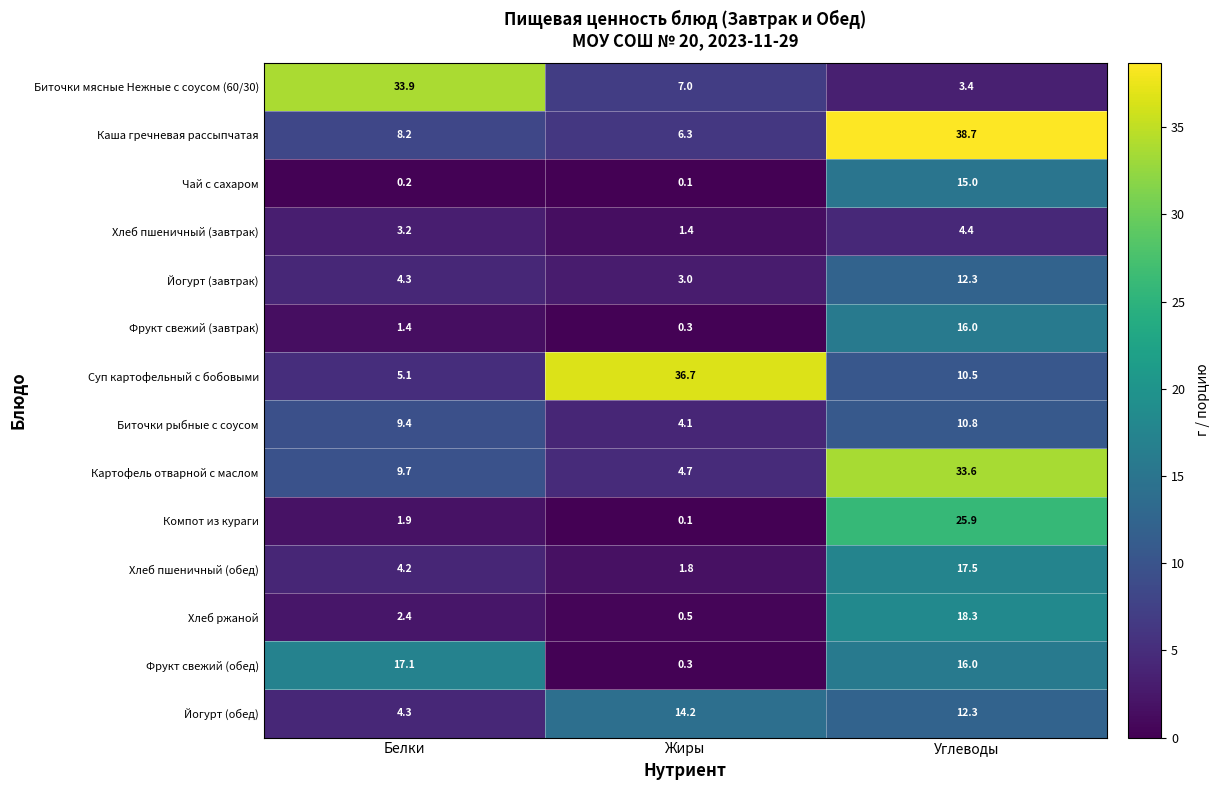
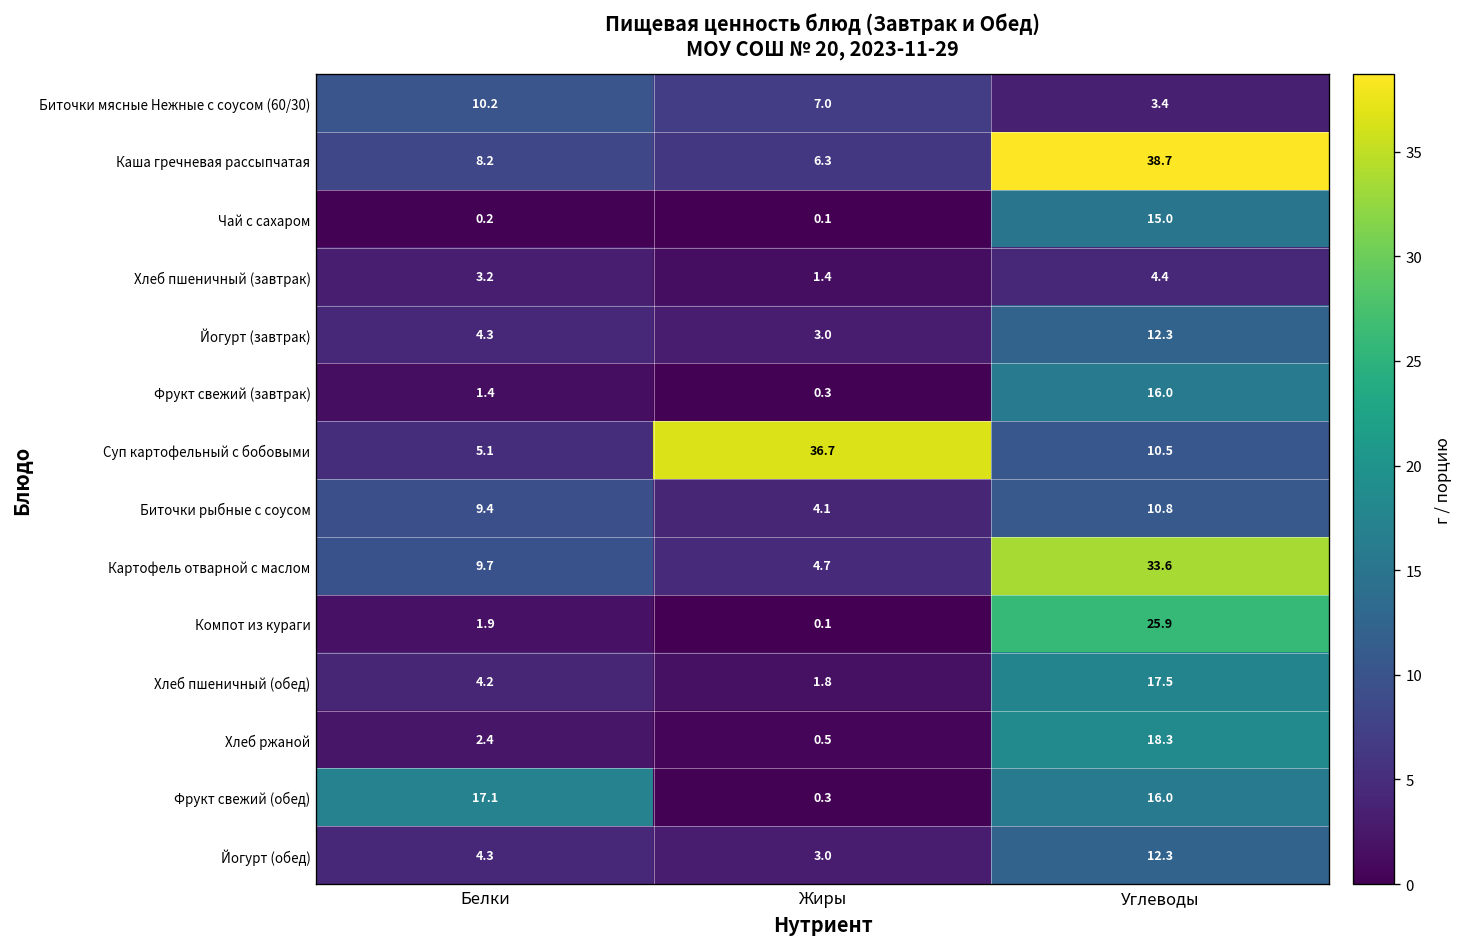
Биточки мясные Нежные с соусом (60/30), Белки: 33.9 -> 10.2
Йогурт (обед), Жиры: 14.2 -> 3.0
